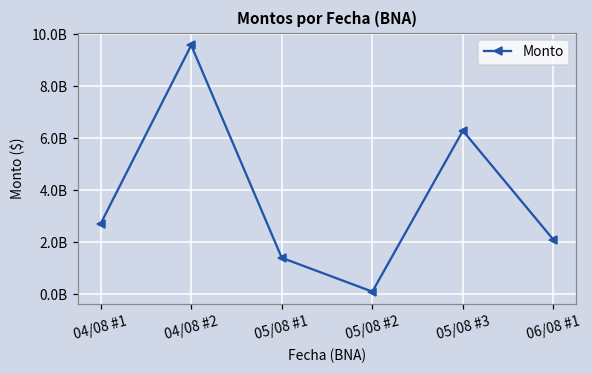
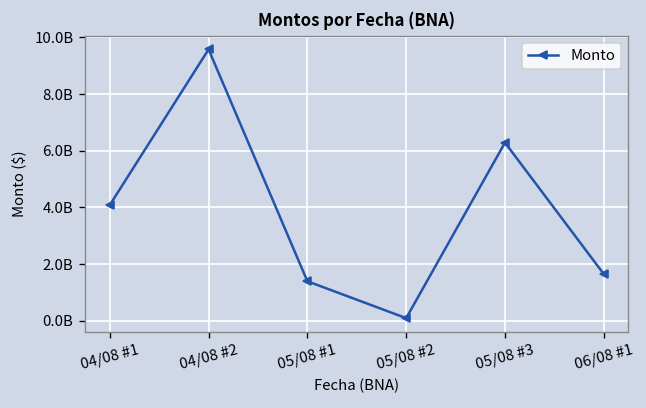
04/08 #1: 2700000000 -> 4100000000
06/08 #1: 2100000000 -> 1700000000
